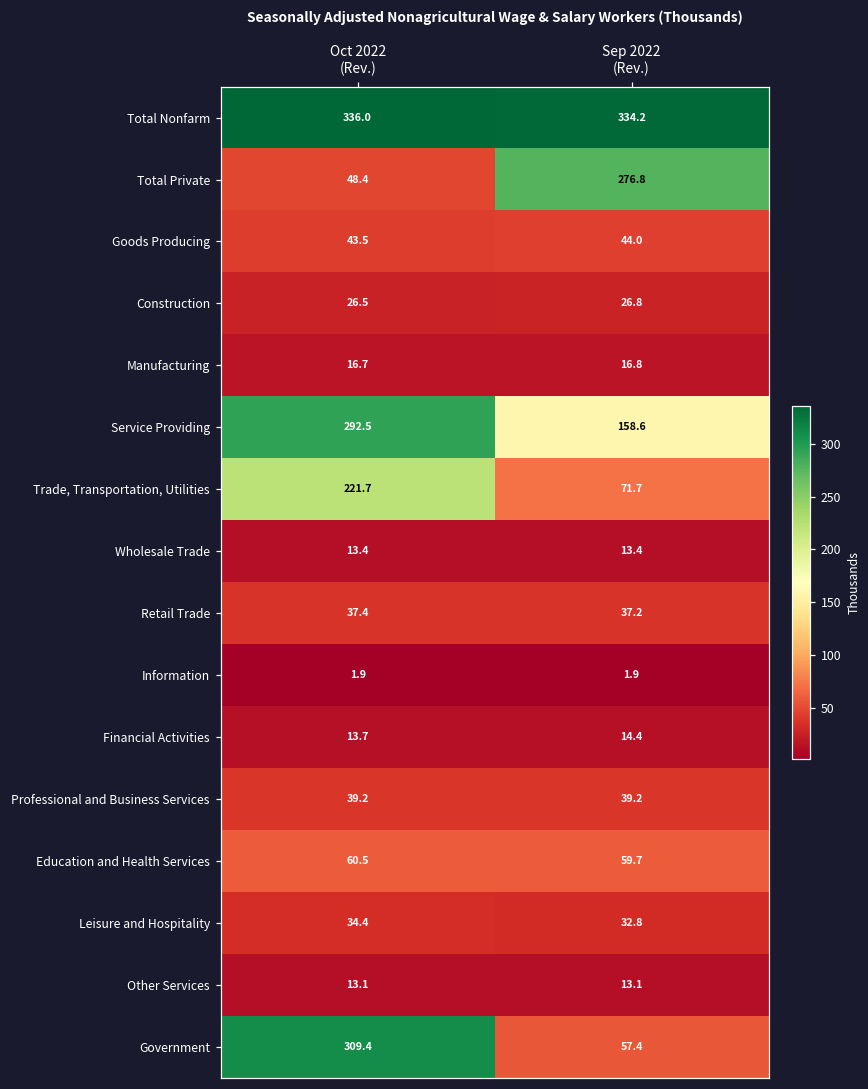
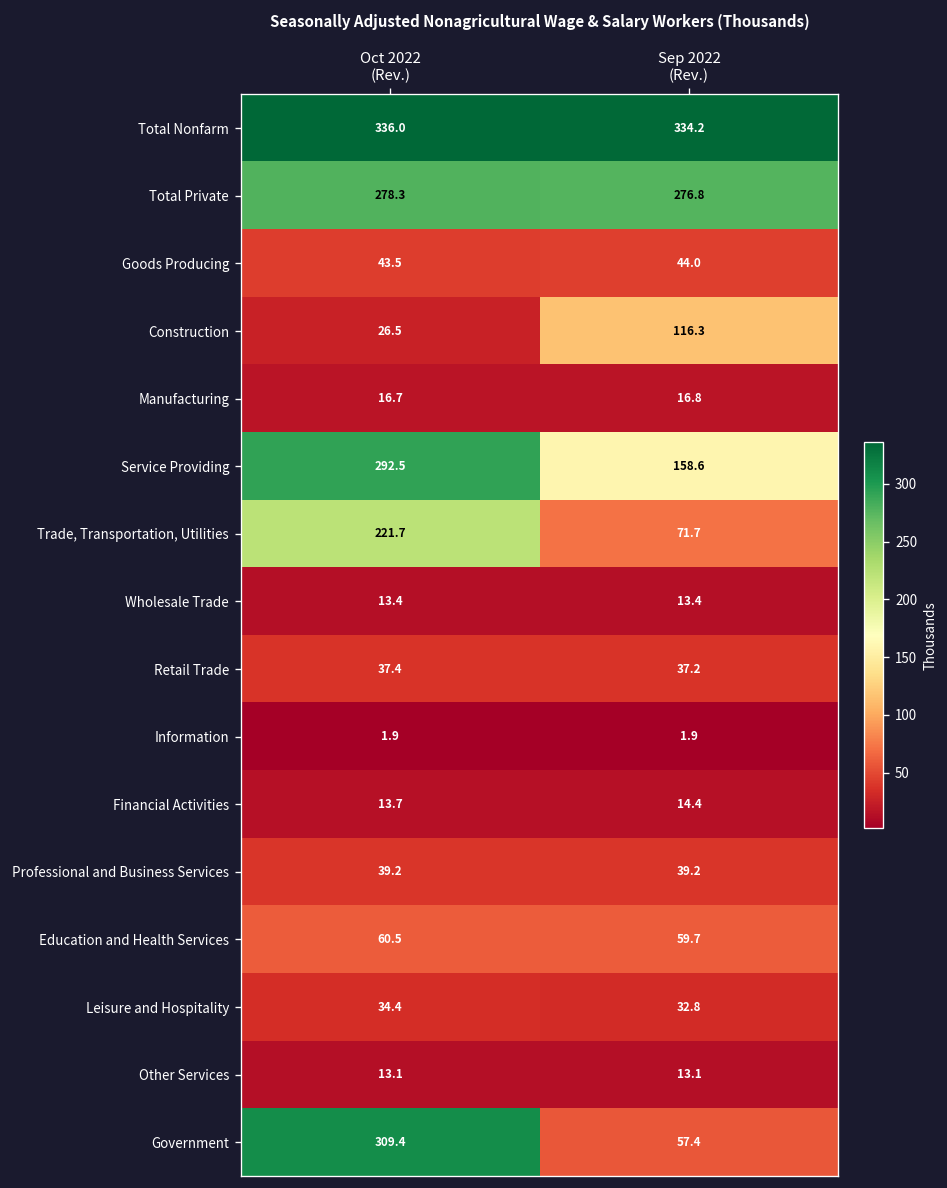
Total Private, Oct 2022 (Rev.): 48.4 -> 278.3
Construction, Sep 2022 (Rev.): 26.8 -> 116.3
